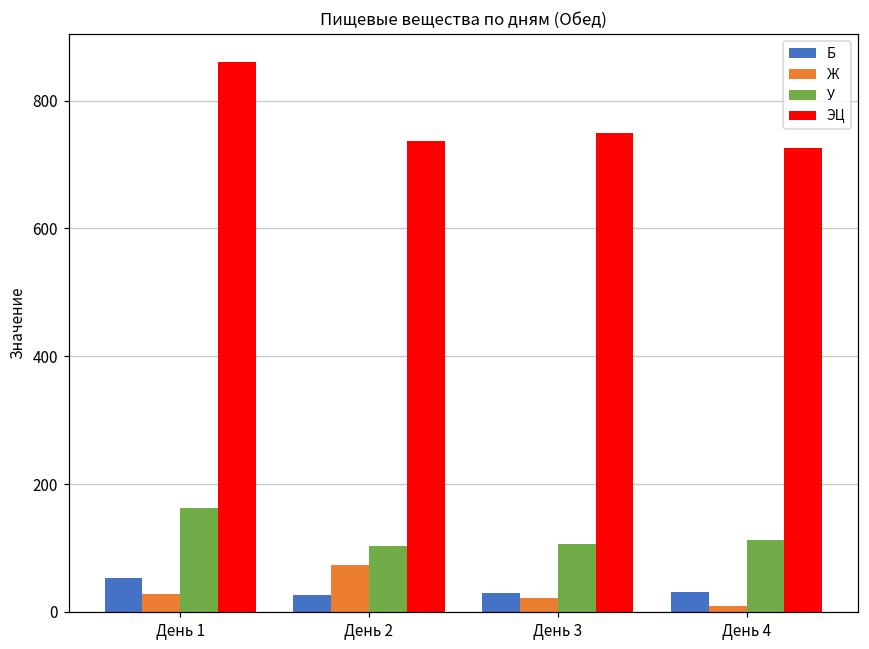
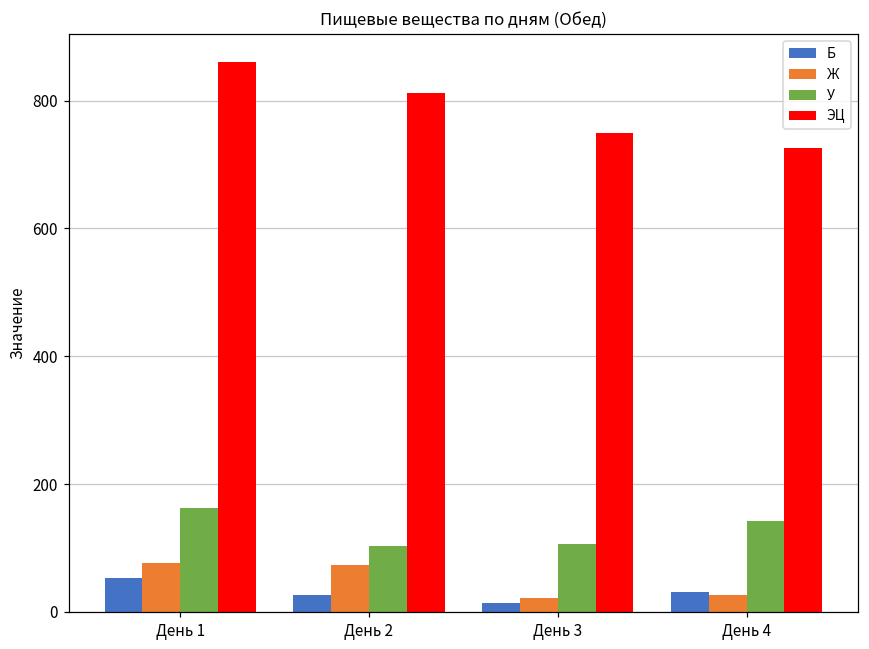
Ж, День 1: 30 -> 80
ЭЦ, День 2: 740 -> 810
Б, День 3: 30 -> 10
Ж, День 4: 10 -> 30
У, День 4: 110 -> 140
